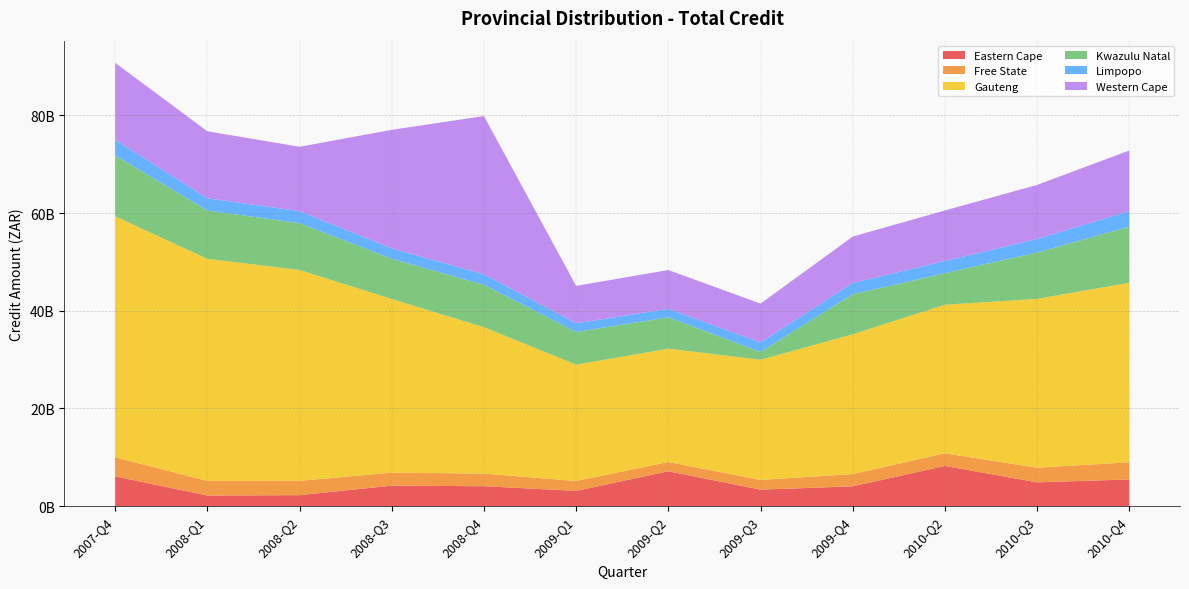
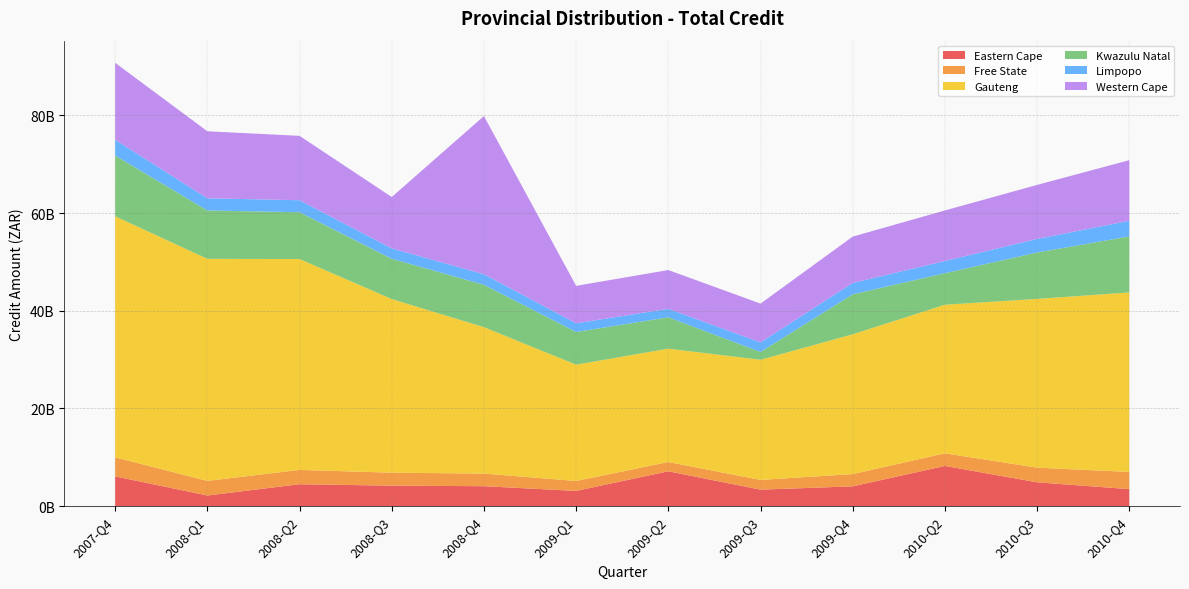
Eastern Cape, 2008-Q2: 2000000000 -> 4000000000
Western Cape, 2008-Q3: 24000000000 -> 11000000000
Eastern Cape, 2010-Q4: 5000000000 -> 3000000000
